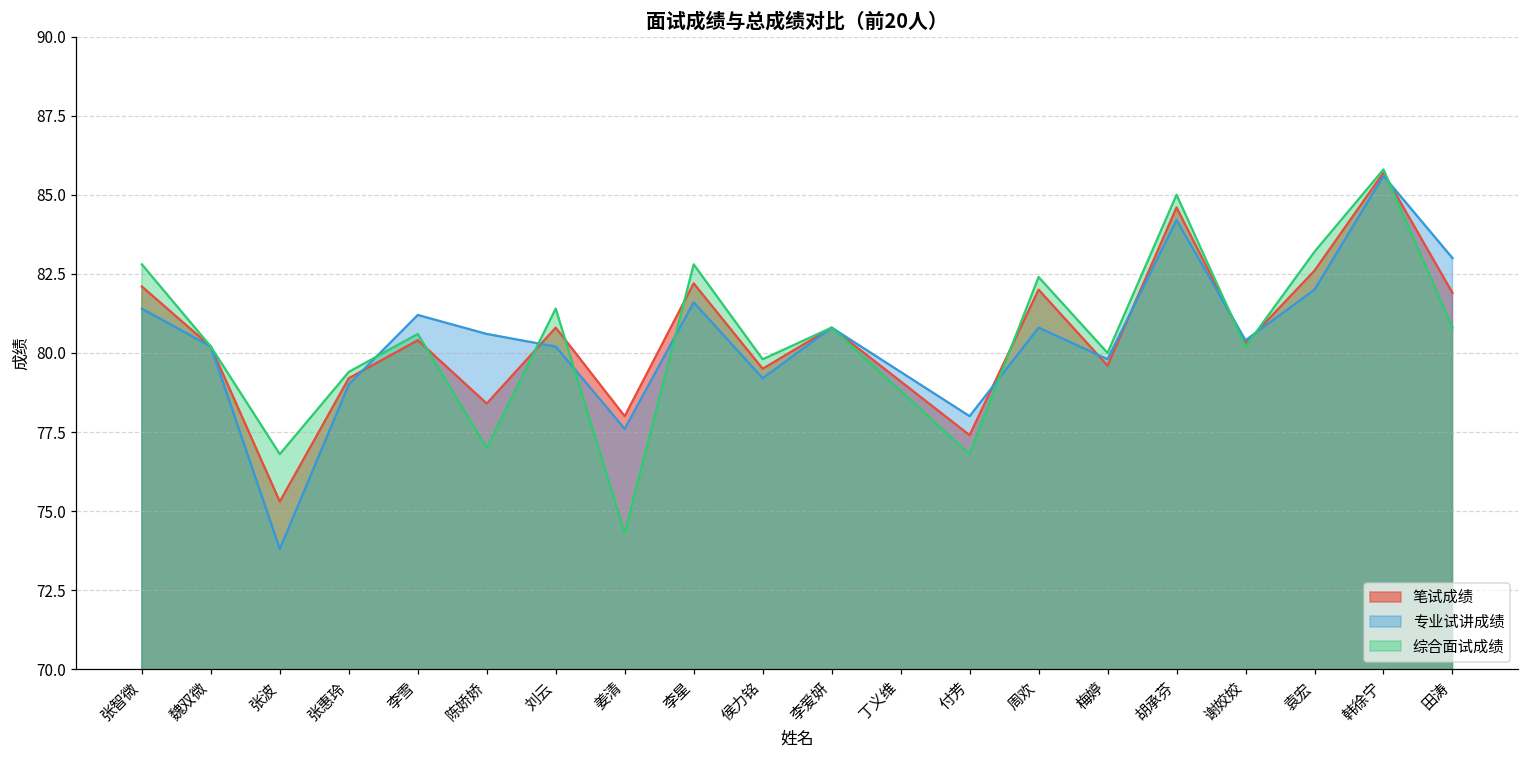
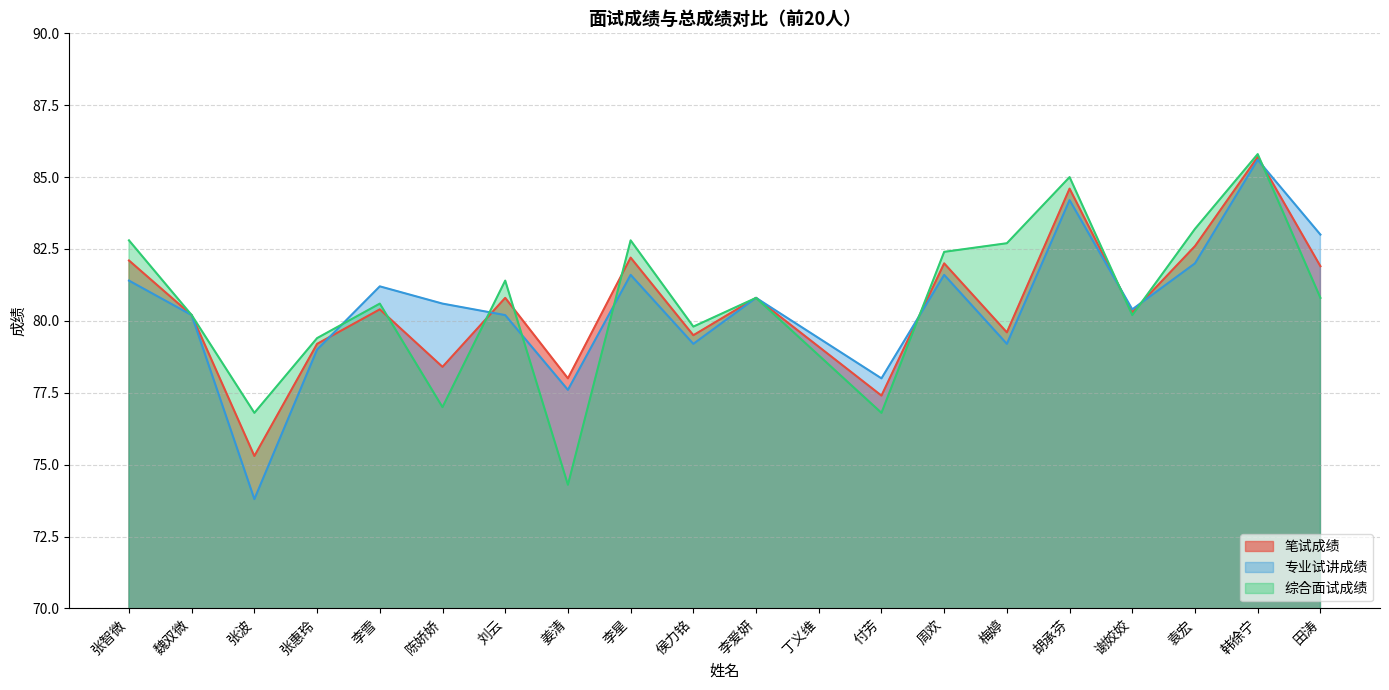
专业试讲成绩, 周欢: 80.8 -> 81.6
专业试讲成绩, 梅婷: 79.8 -> 79.2
综合面试成绩, 梅婷: 80.0 -> 82.7
